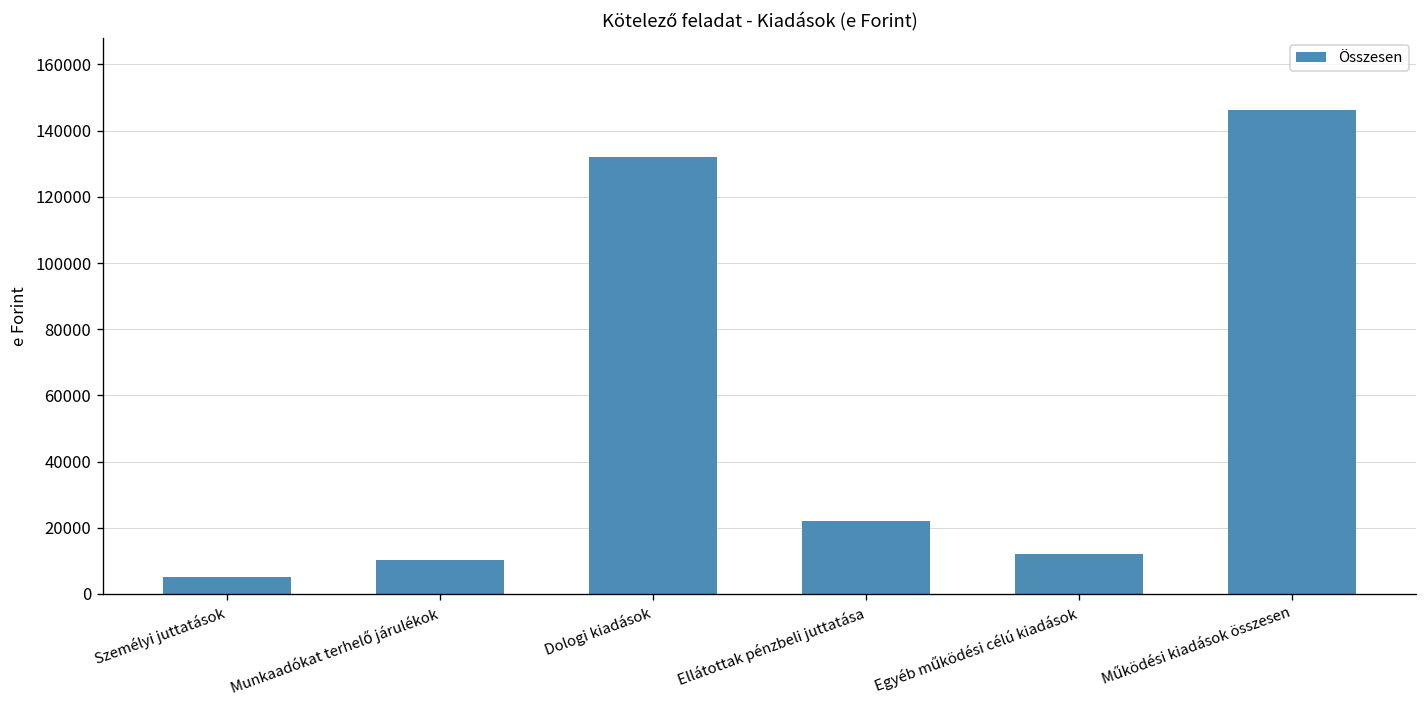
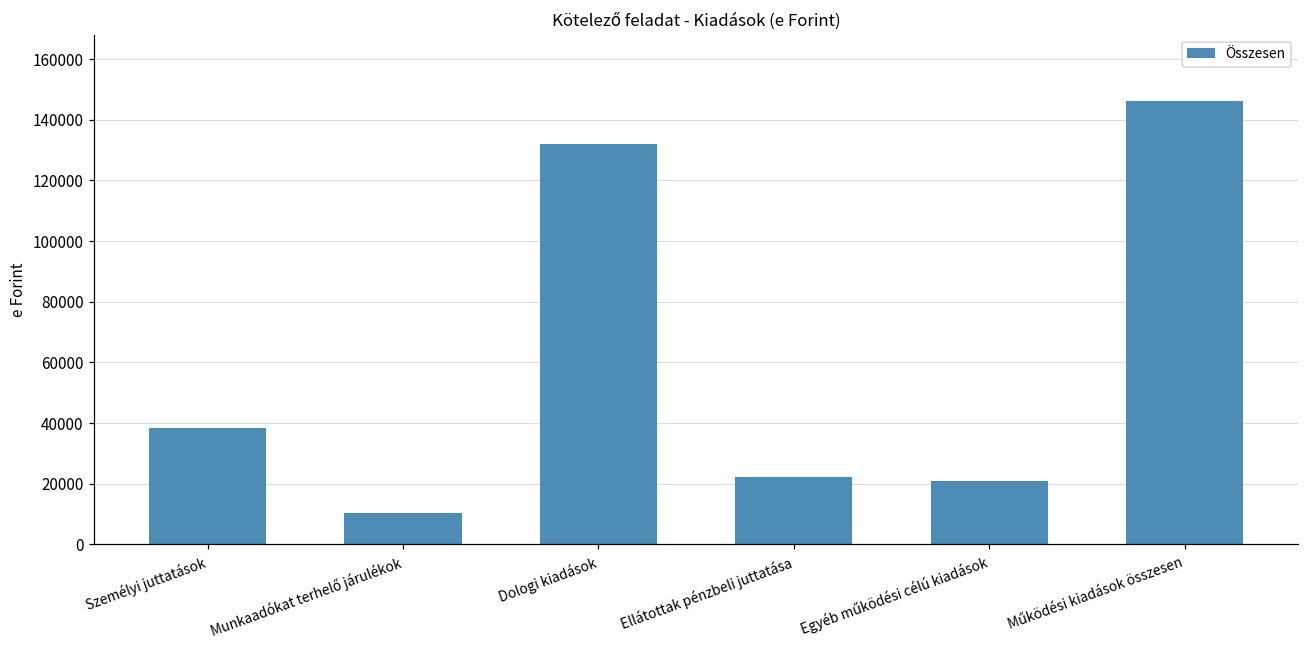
Személyi juttatások: 5000 -> 38000
Egyéb működési célú kiadások: 12000 -> 21000
